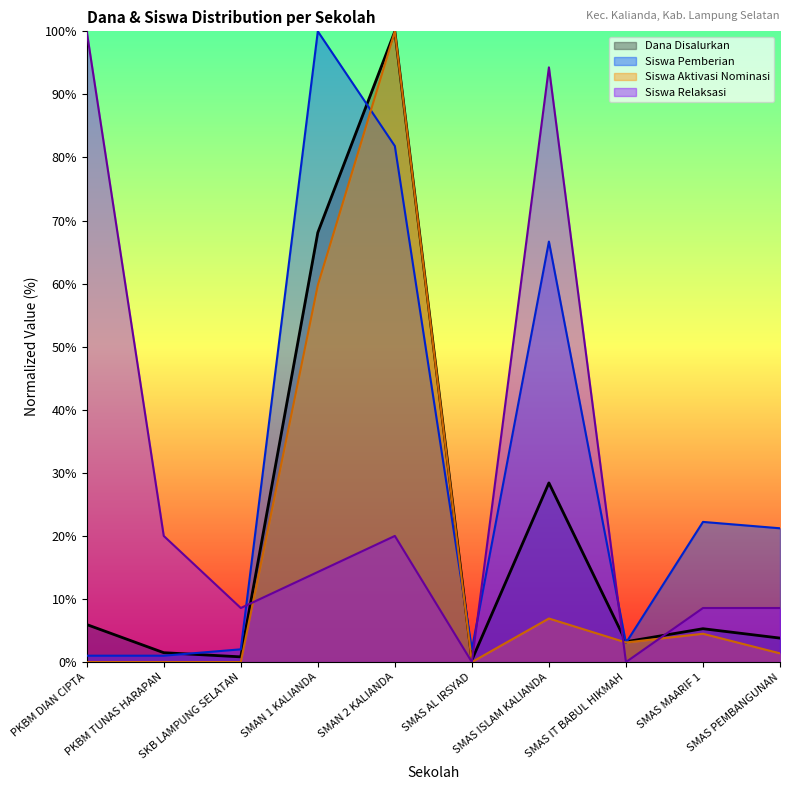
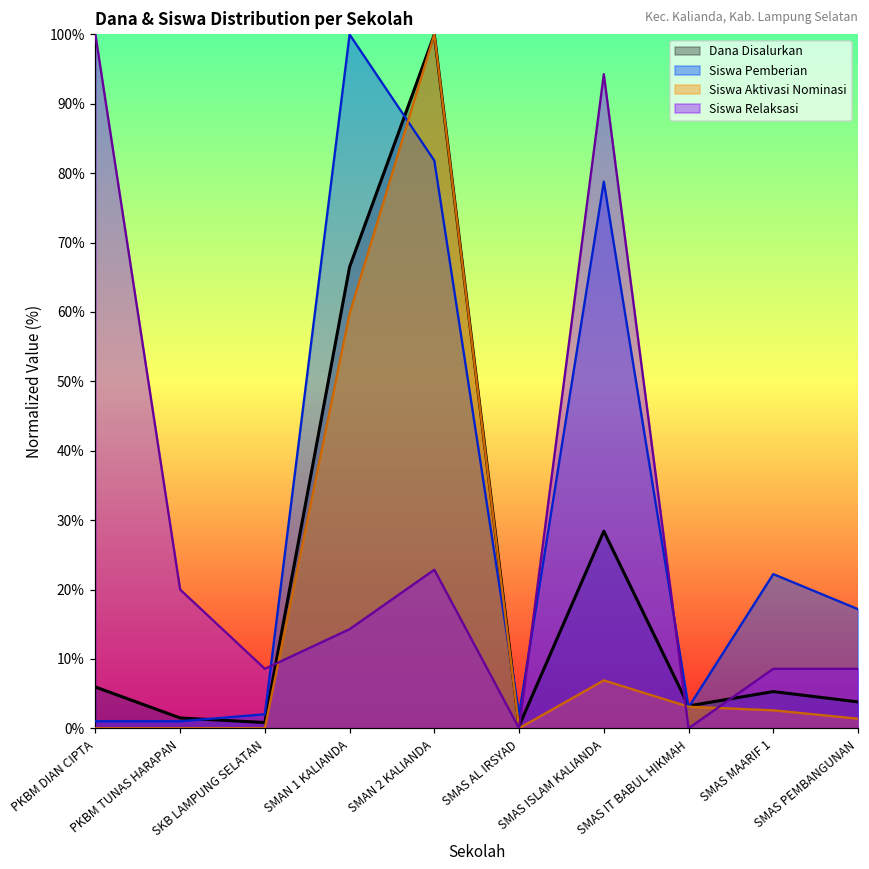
Dana Disalurkan, SMAN 1 KALIANDA: 68% -> 66%
Siswa Relaksasi, SMAN 2 KALIANDA: 20% -> 23%
Siswa Pemberian, SMAS ISLAM KALIANDA: 67% -> 79%
Siswa Aktivasi Nominasi, SMAS MAARIF 1: 4% -> 3%
Siswa Pemberian, SMAS PEMBANGUNAN: 21% -> 17%
